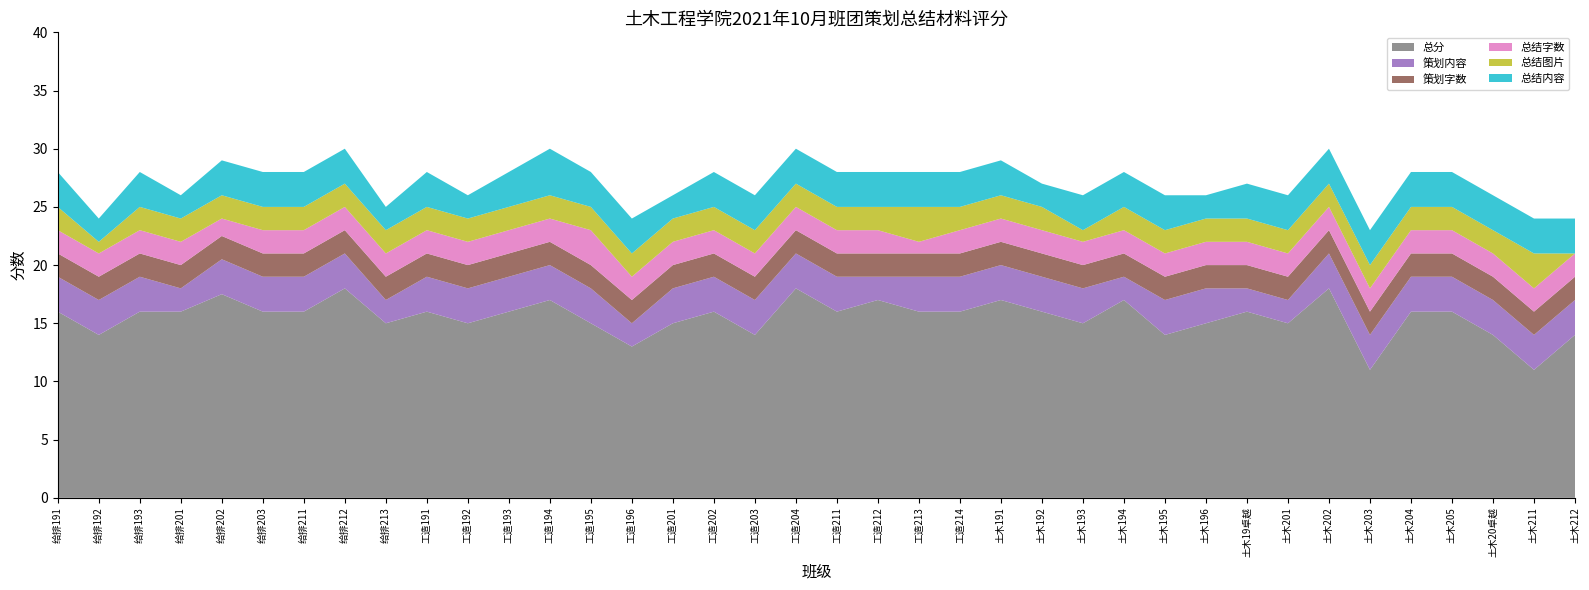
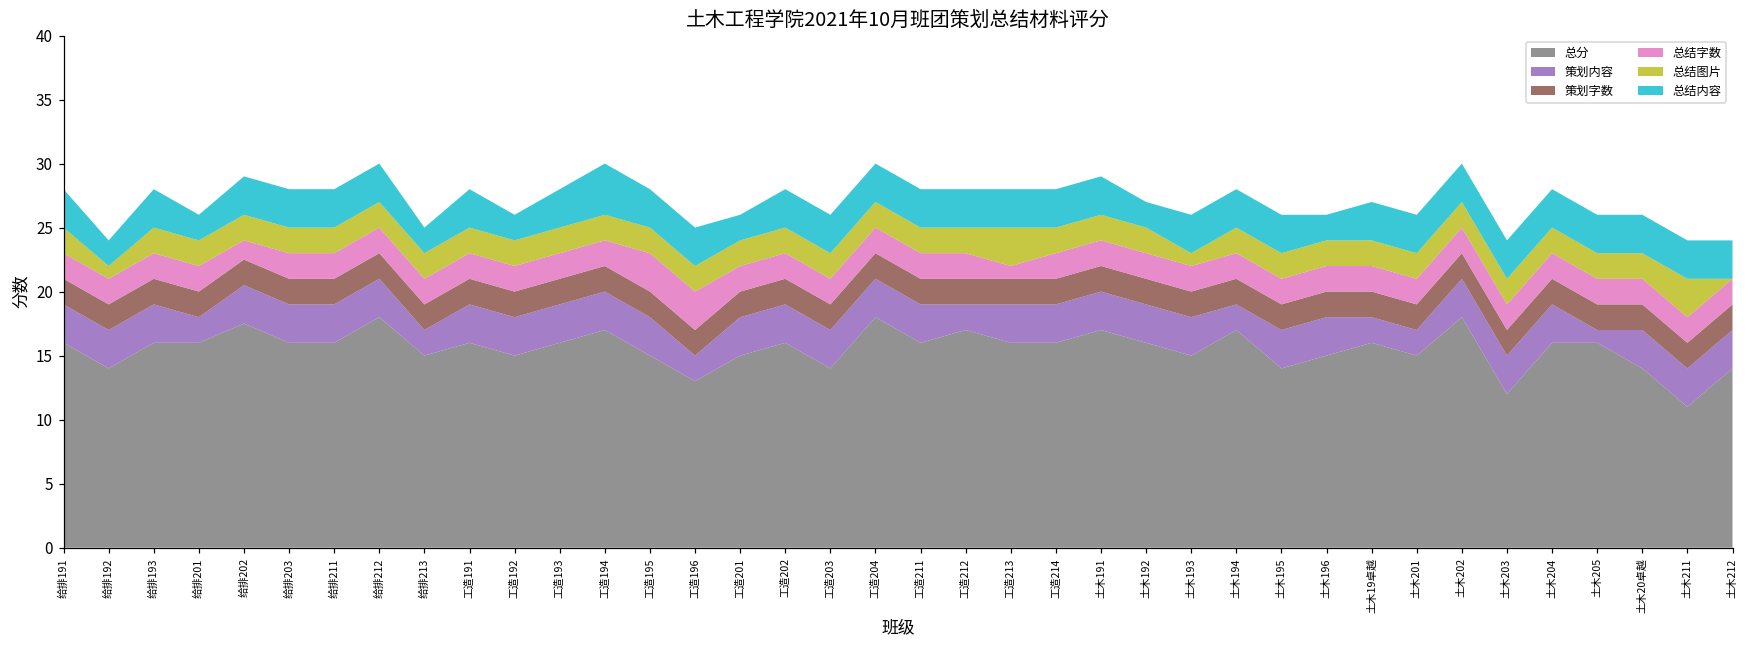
总结字数, 工造196: 2 -> 3
总分, 土木203: 11 -> 12
策划内容, 土木205: 3 -> 1
